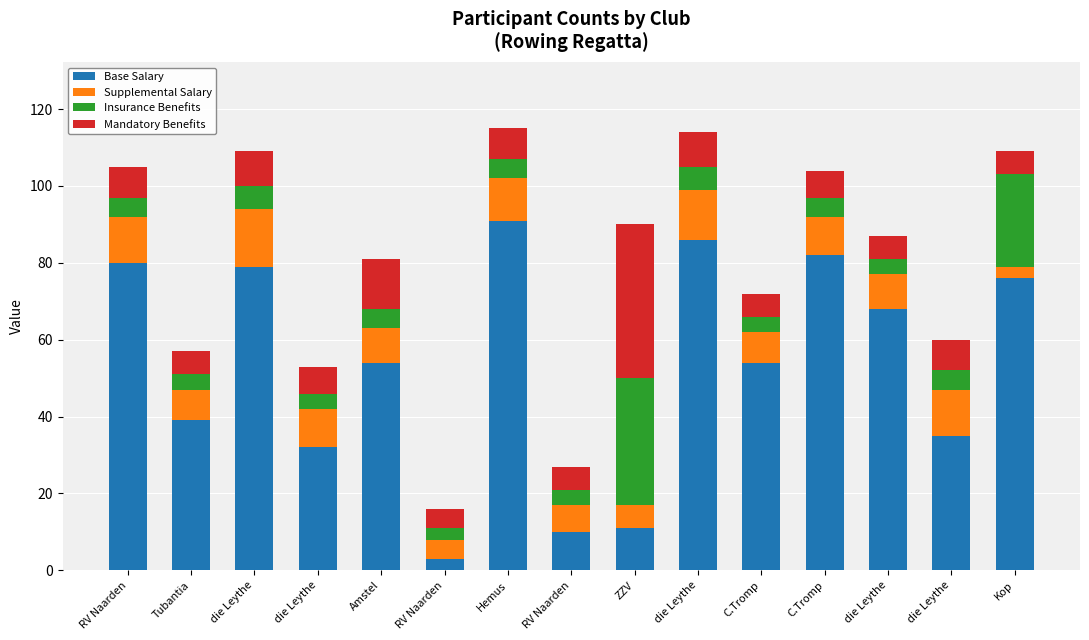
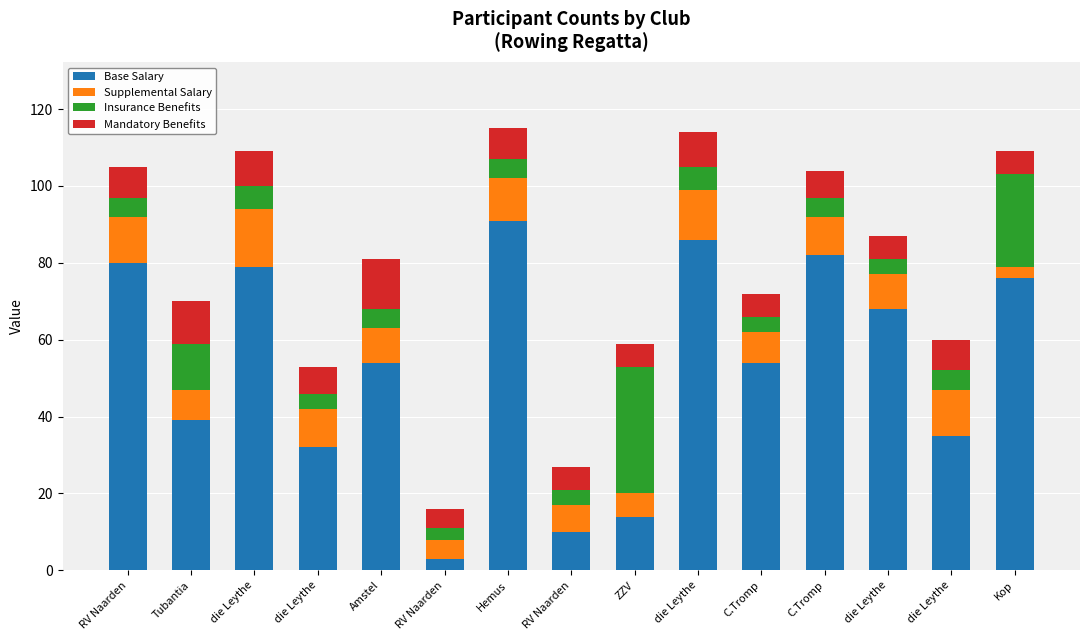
Insurance Benefits, Tubantia: 4 -> 12
Mandatory Benefits, Tubantia: 6 -> 11
Base Salary, ZZV: 11 -> 14
Mandatory Benefits, ZZV: 40 -> 6
